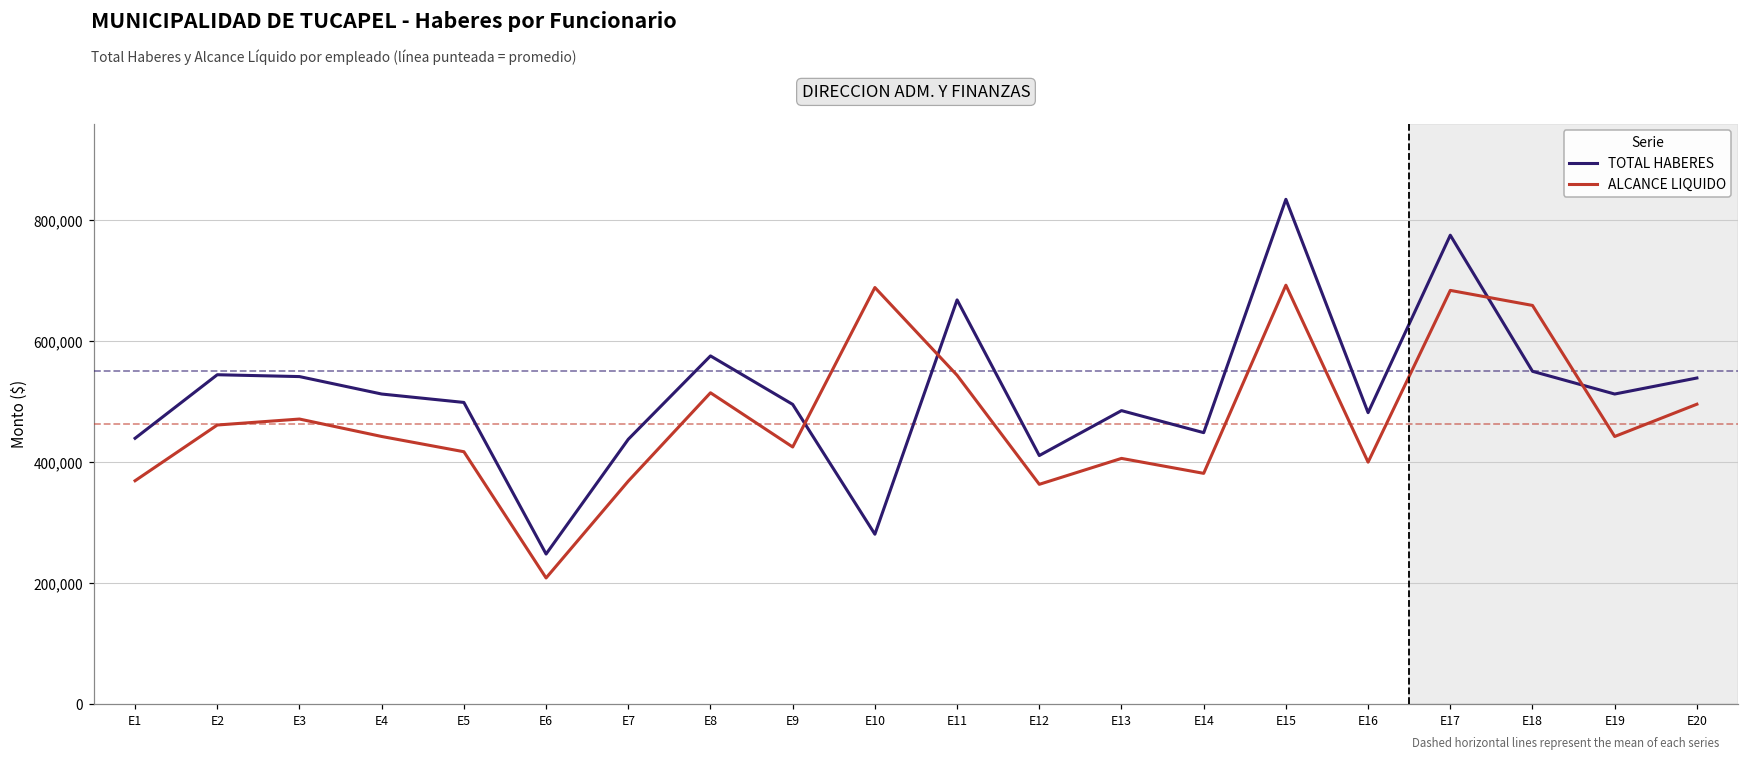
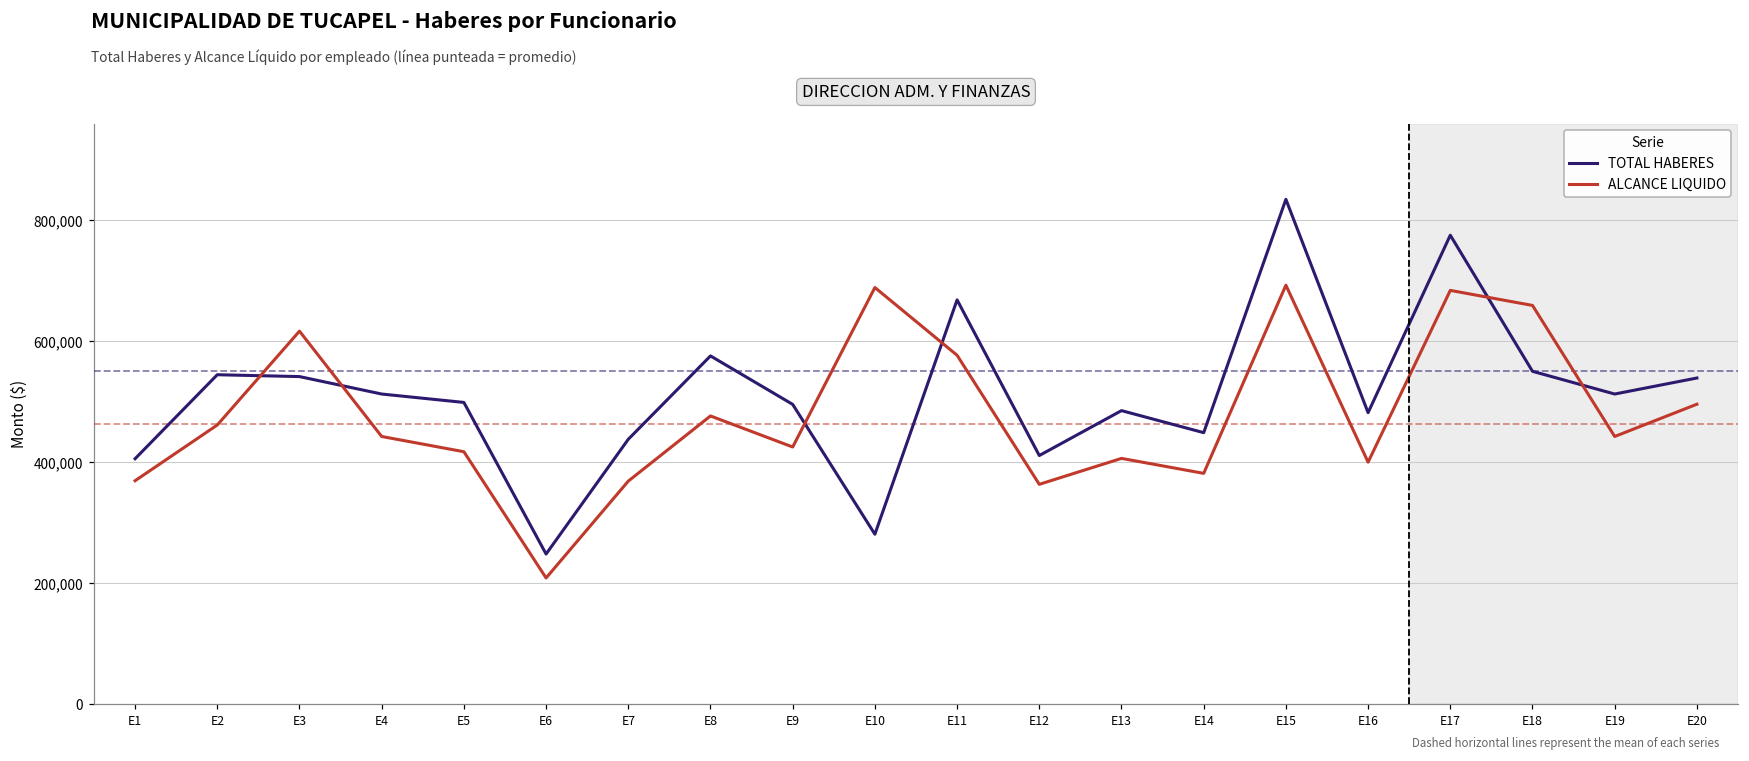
TOTAL HABERES, E1: 440,000 -> 410,000
ALCANCE LIQUIDO, E3: 470,000 -> 620,000
ALCANCE LIQUIDO, E8: 510,000 -> 480,000
ALCANCE LIQUIDO, E11: 540,000 -> 580,000
